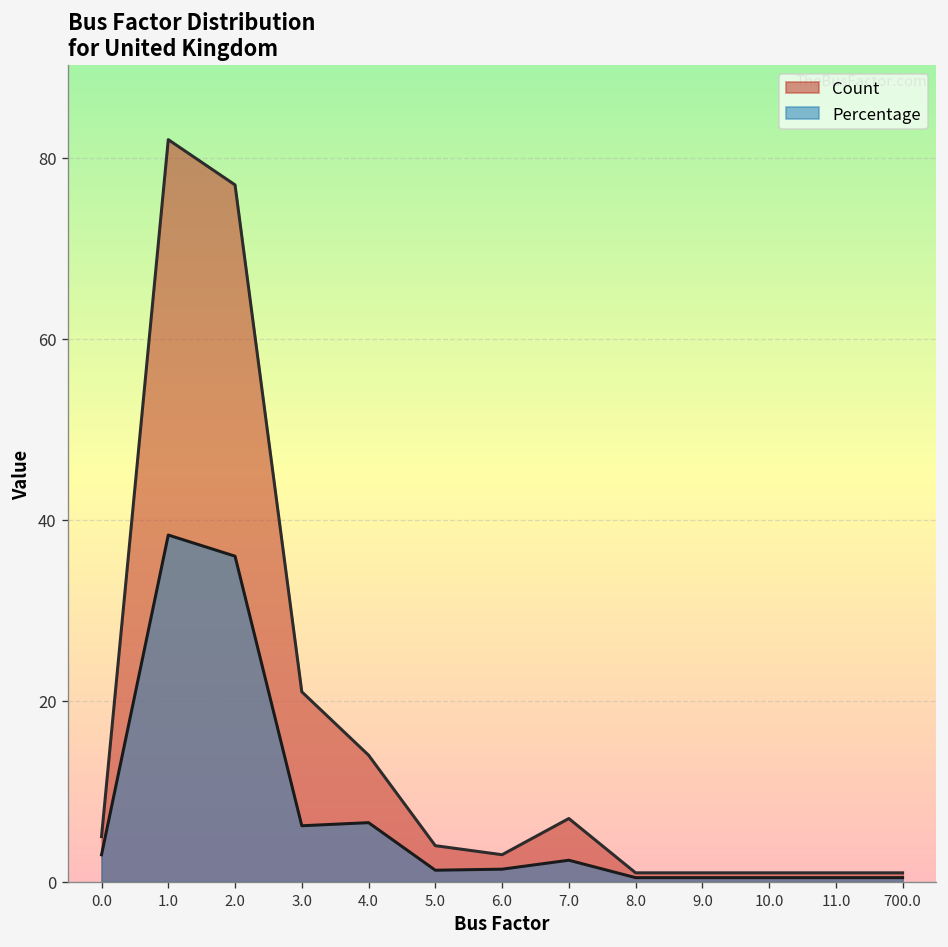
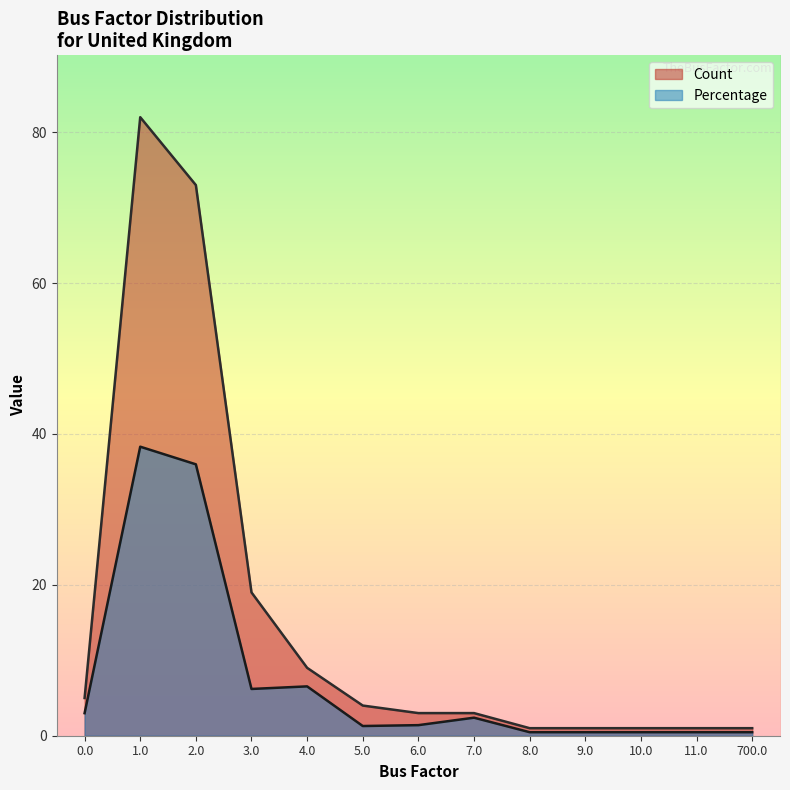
Count, 2.0: 77 -> 73
Count, 3.0: 21 -> 19
Count, 4.0: 14 -> 9
Count, 7.0: 7 -> 3
